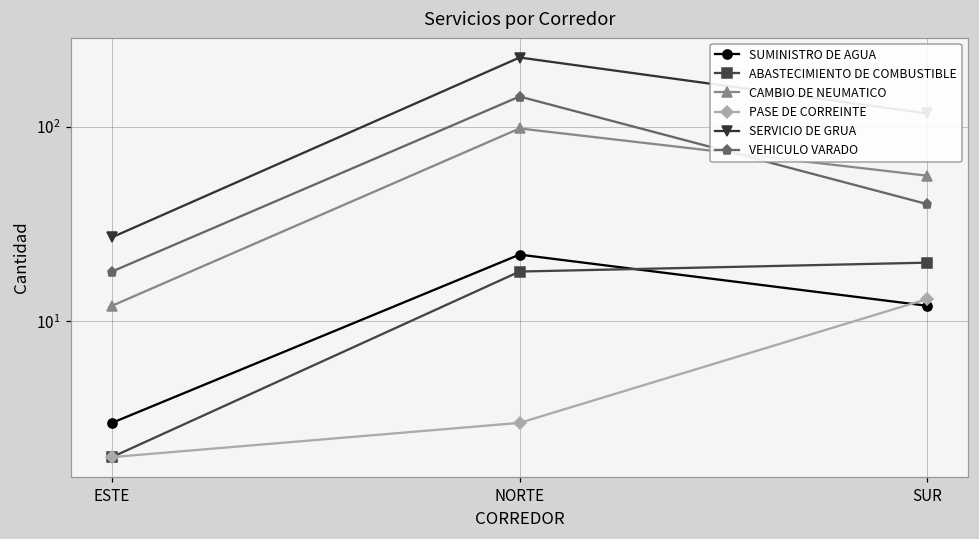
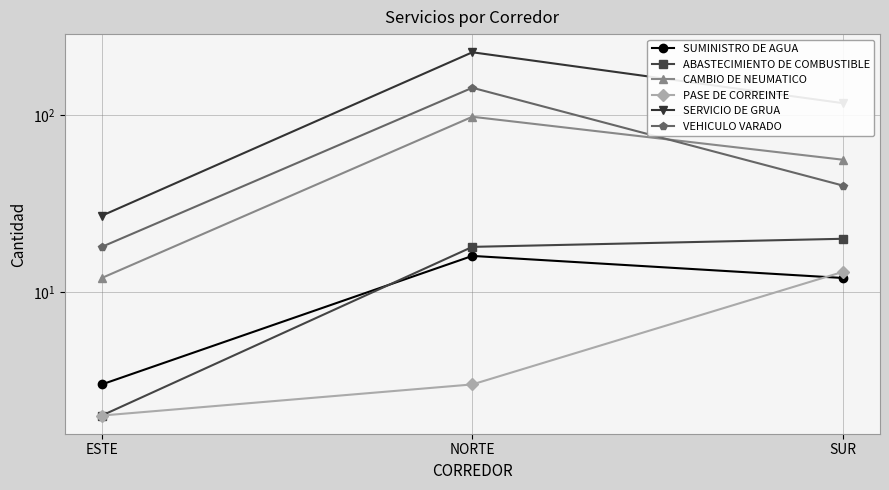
SUMINISTRO DE AGUA, NORTE: 22 -> 16
